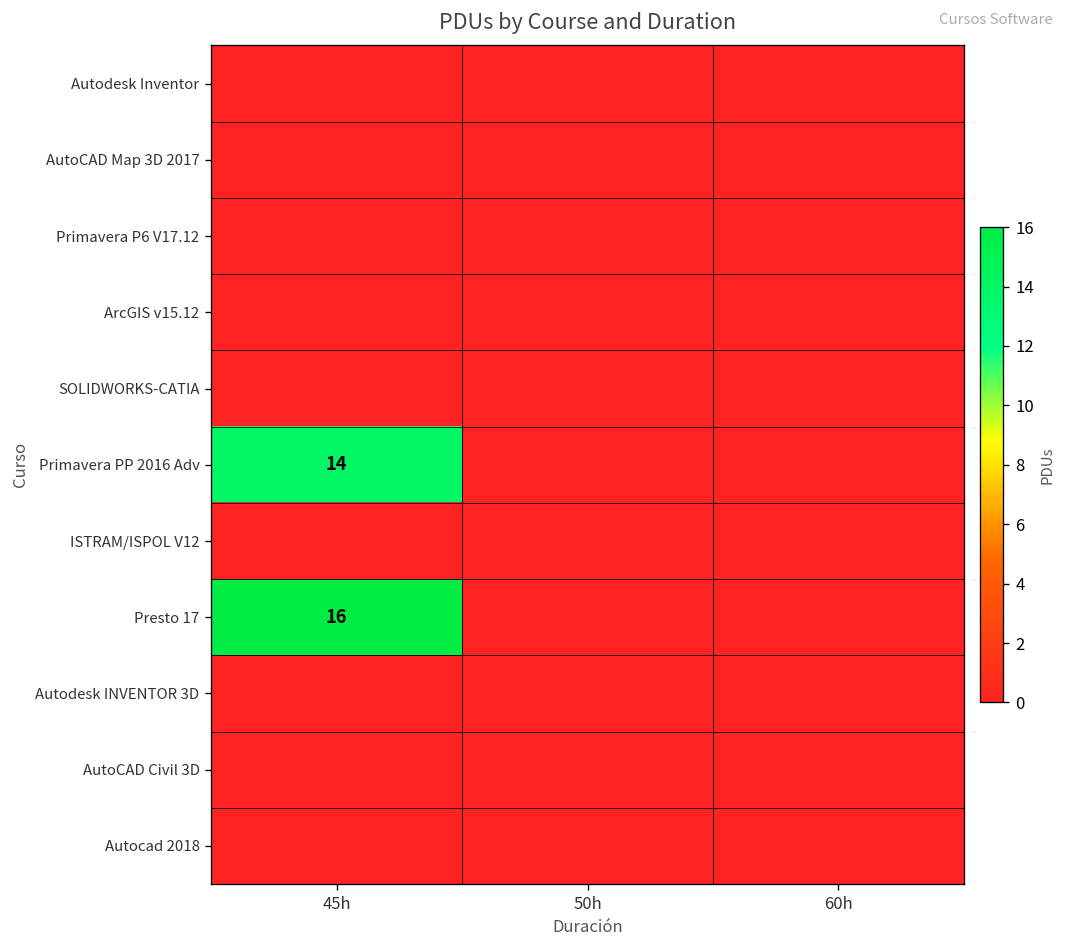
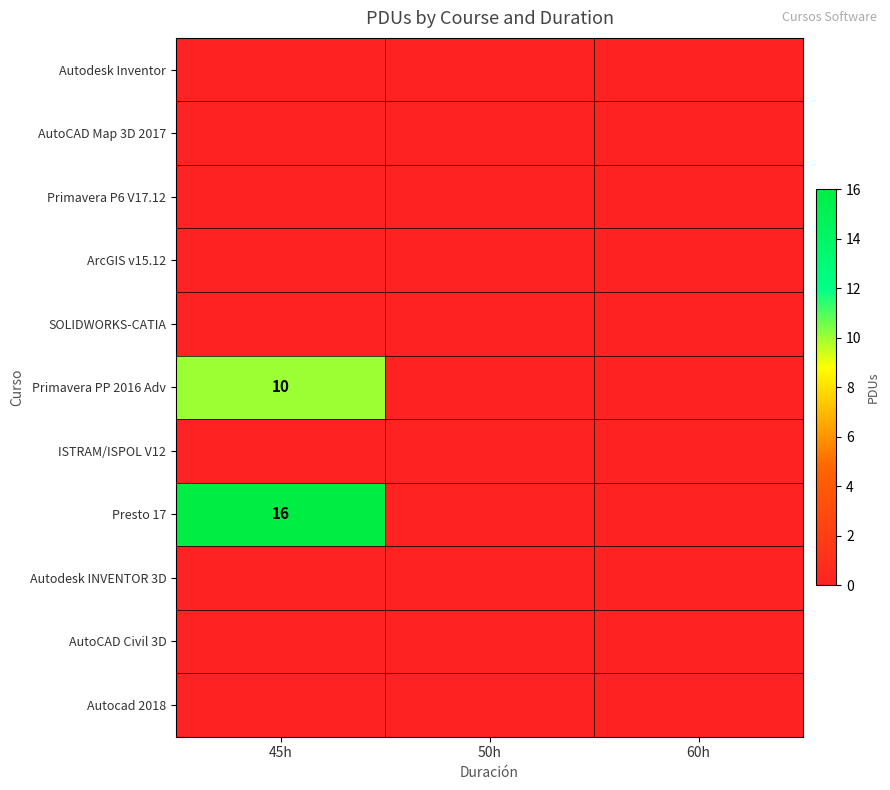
Primavera PP 2016 Adv, 45h: 14 -> 10
